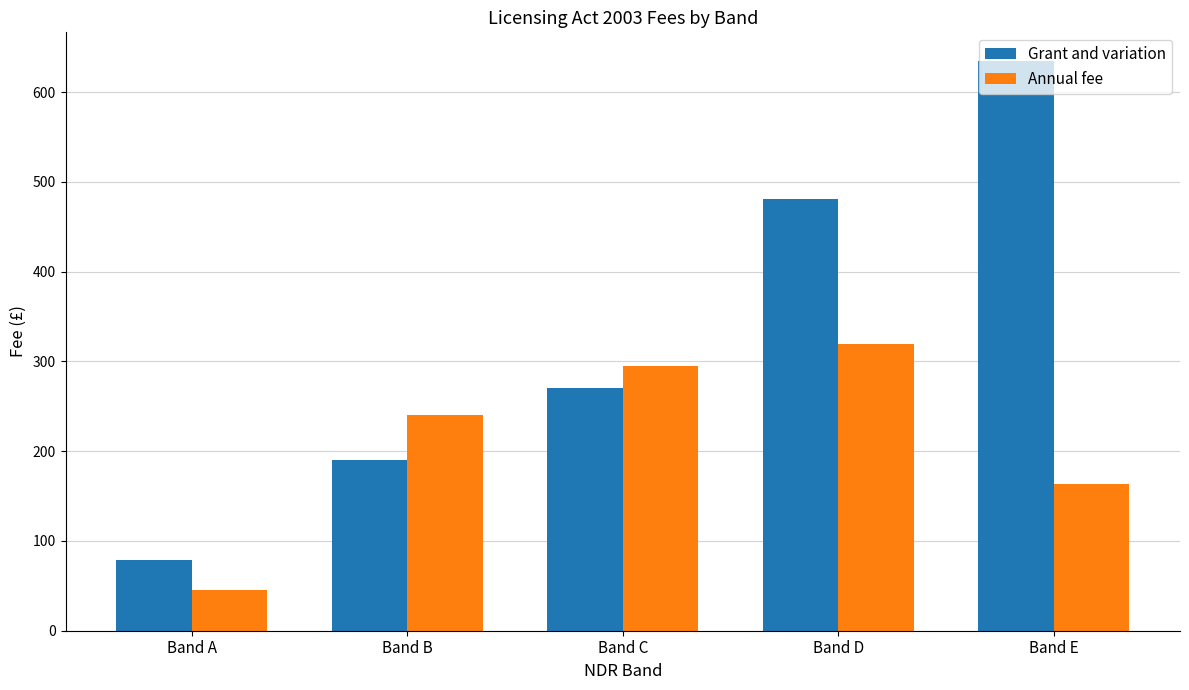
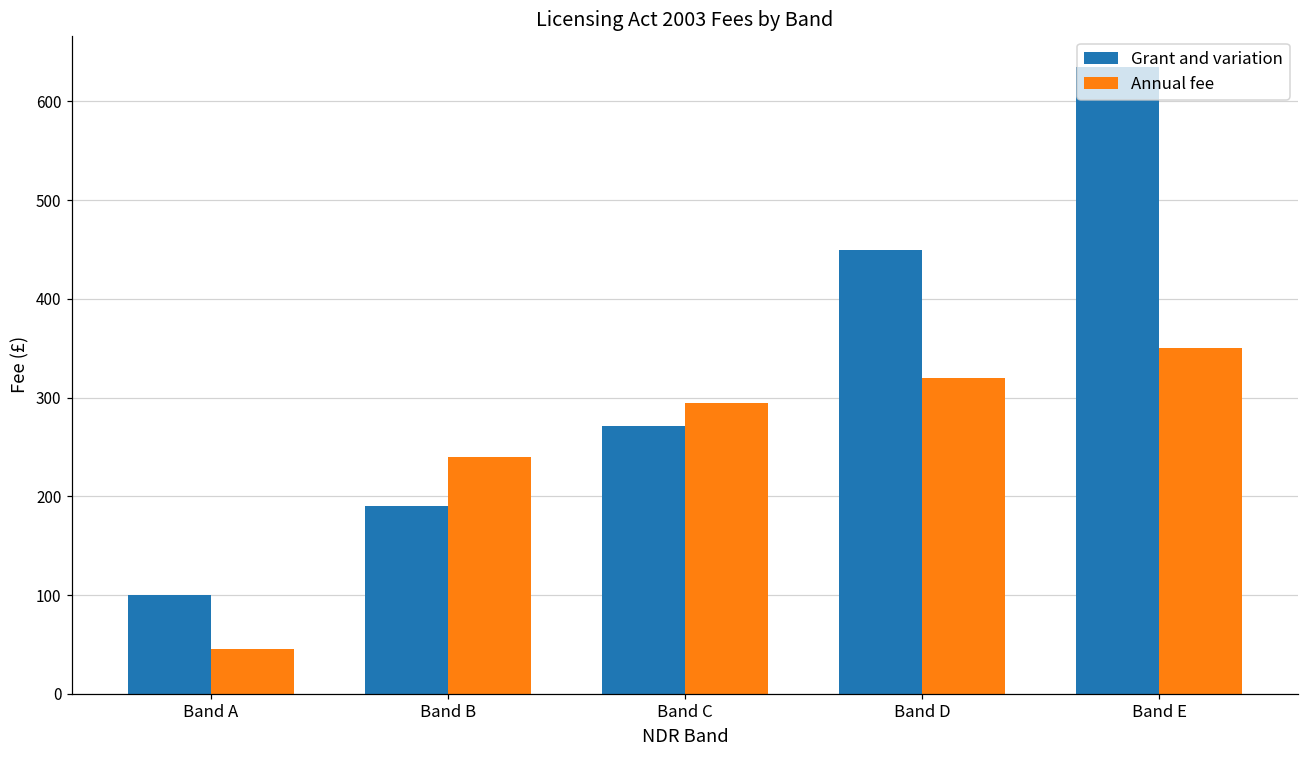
Grant and variation, Band A: 80 -> 100
Grant and variation, Band D: 480 -> 450
Annual fee, Band E: 160 -> 350
